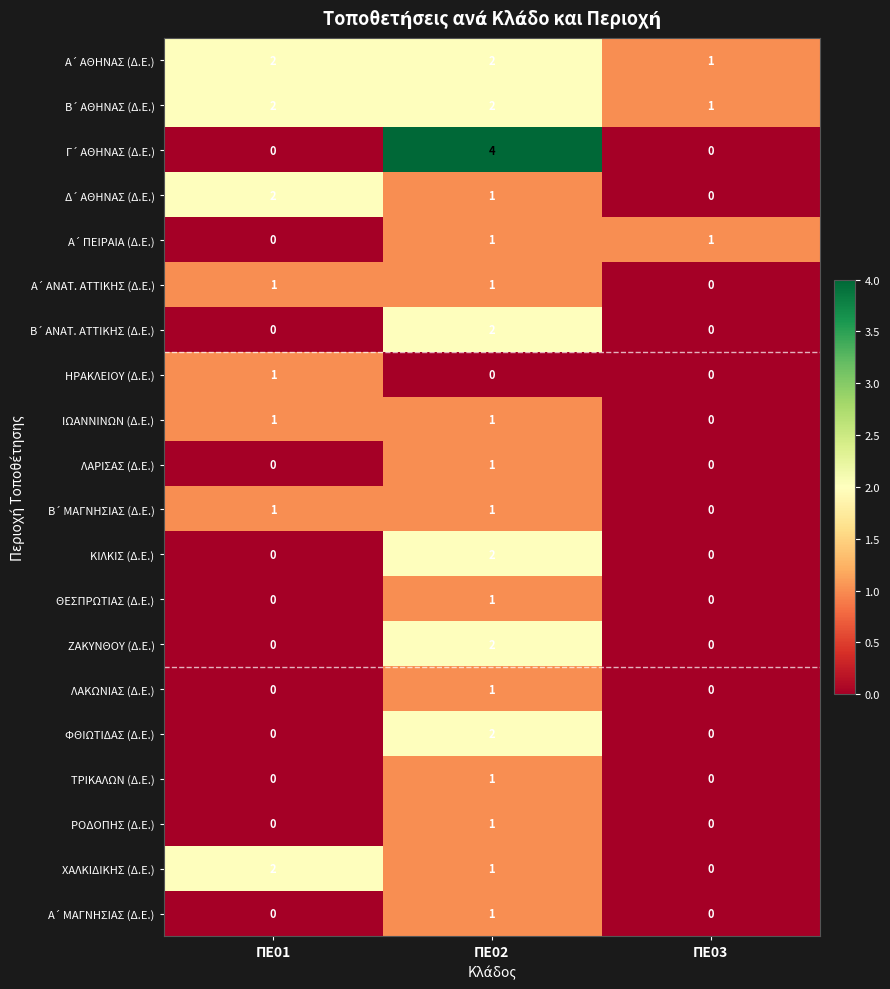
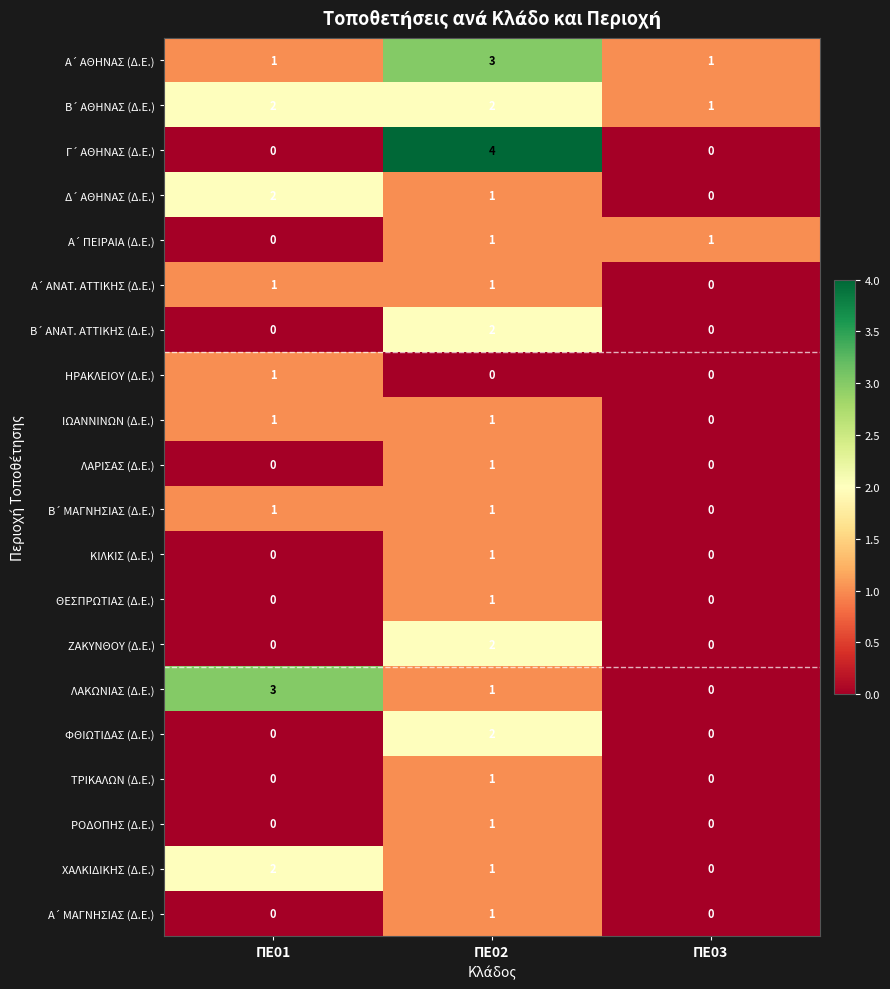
Α΄ ΑΘΗΝΑΣ (Δ.Ε.), ΠΕ01: 2 -> 1
Α΄ ΑΘΗΝΑΣ (Δ.Ε.), ΠΕ02: 2 -> 3
ΚΙΛΚΙΣ (Δ.Ε.), ΠΕ02: 2 -> 1
ΛΑΚΩΝΙΑΣ (Δ.Ε.), ΠΕ01: 0 -> 3
